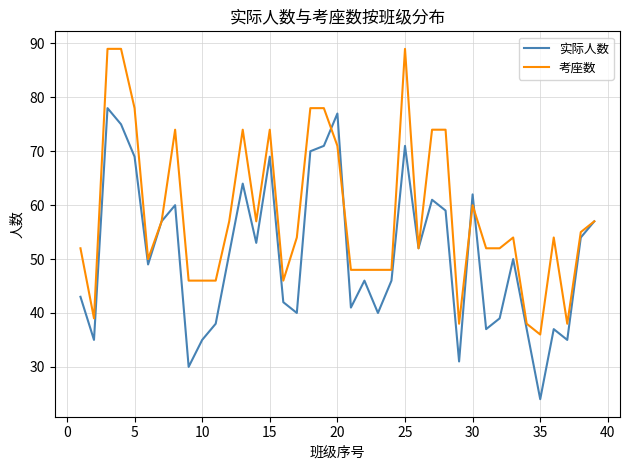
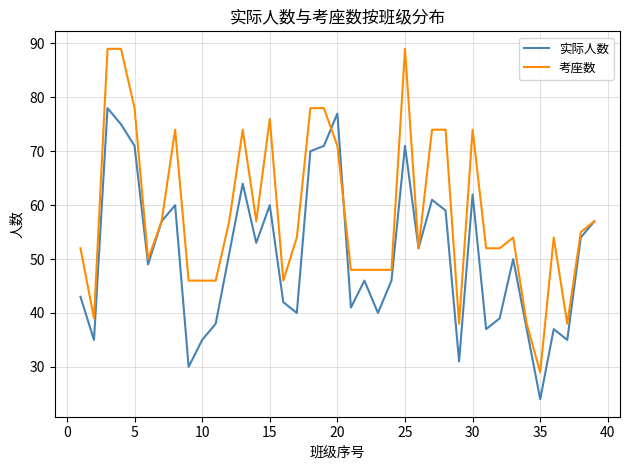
实际人数, 5: 69 -> 71
实际人数, 15: 69 -> 60
考座数, 15: 74 -> 76
考座数, 30: 60 -> 74
考座数, 35: 36 -> 29
